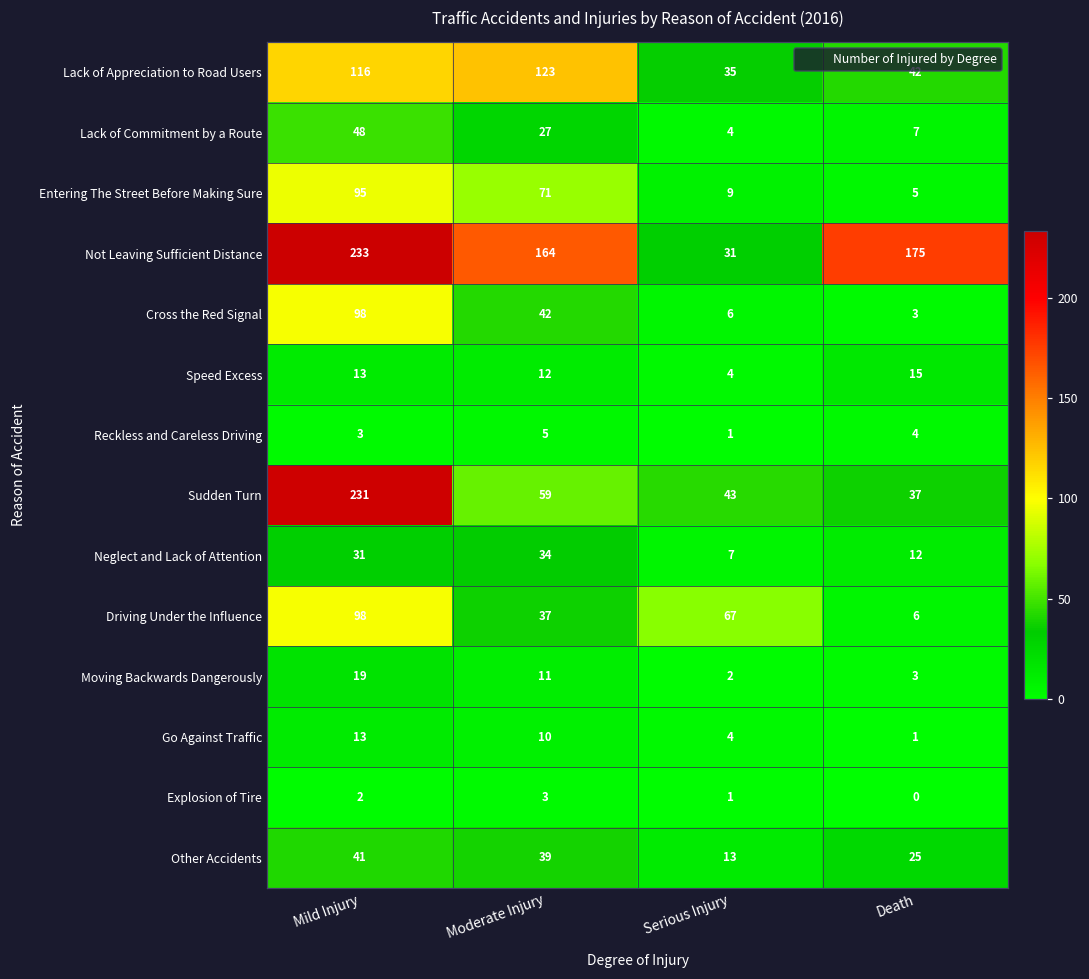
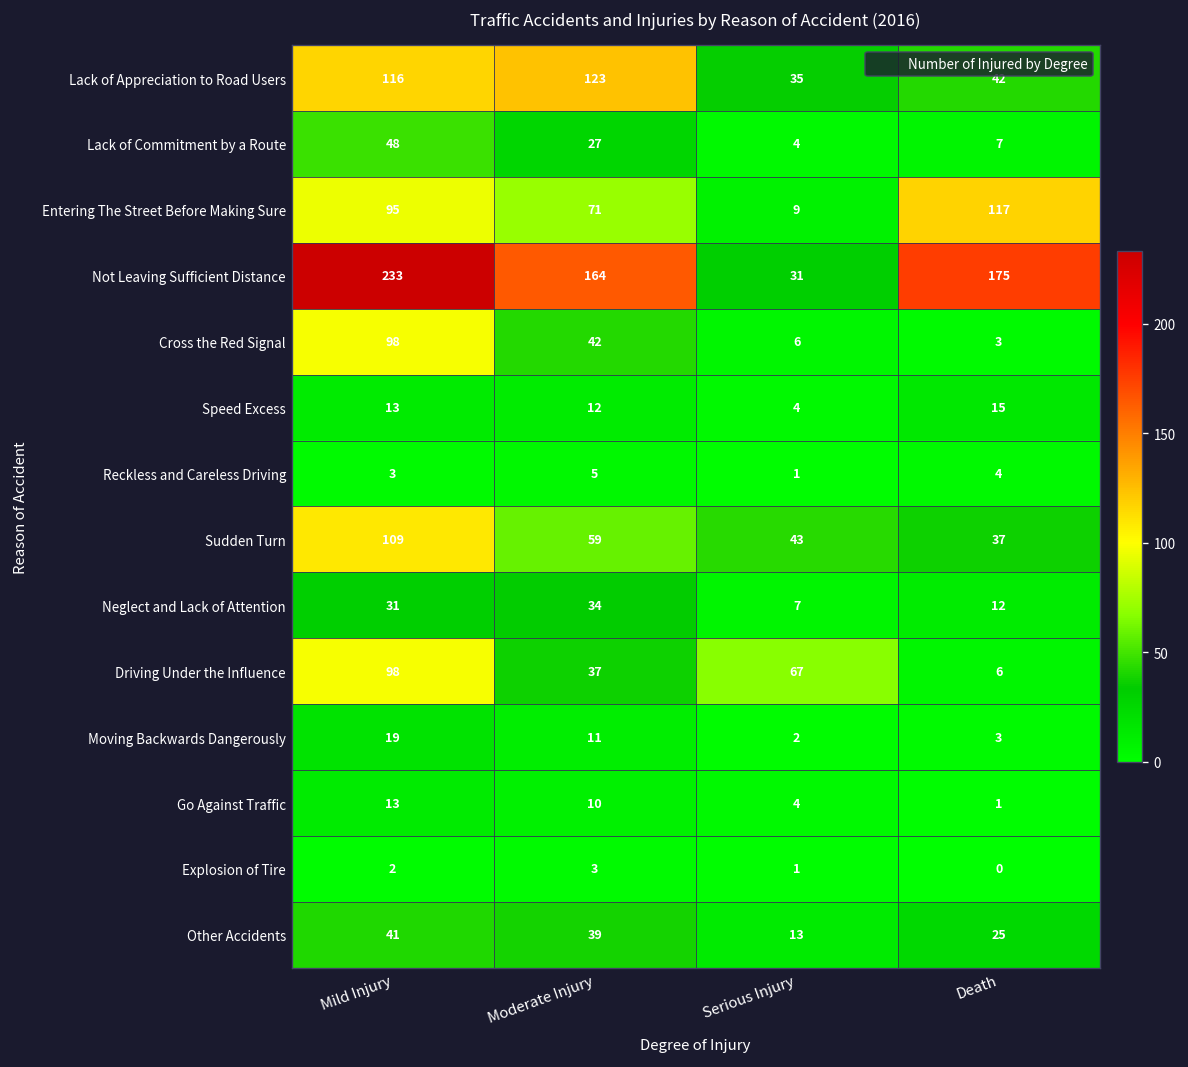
Entering The Street Before Making Sure, Death: 5 -> 117
Sudden Turn, Mild Injury: 231 -> 109
